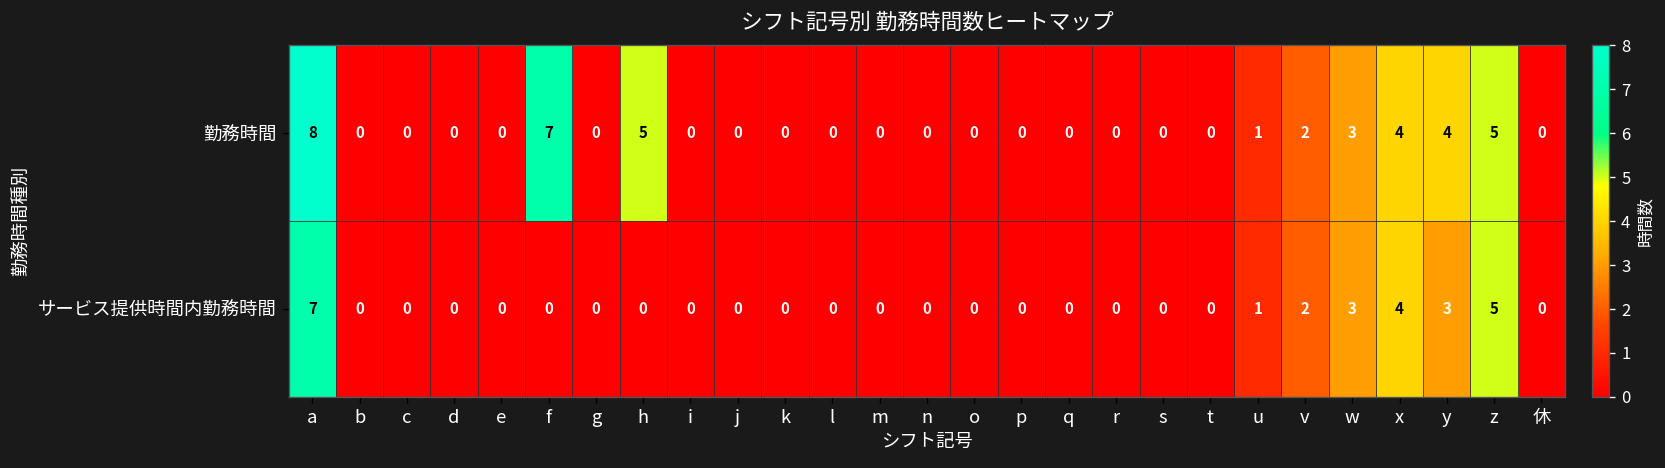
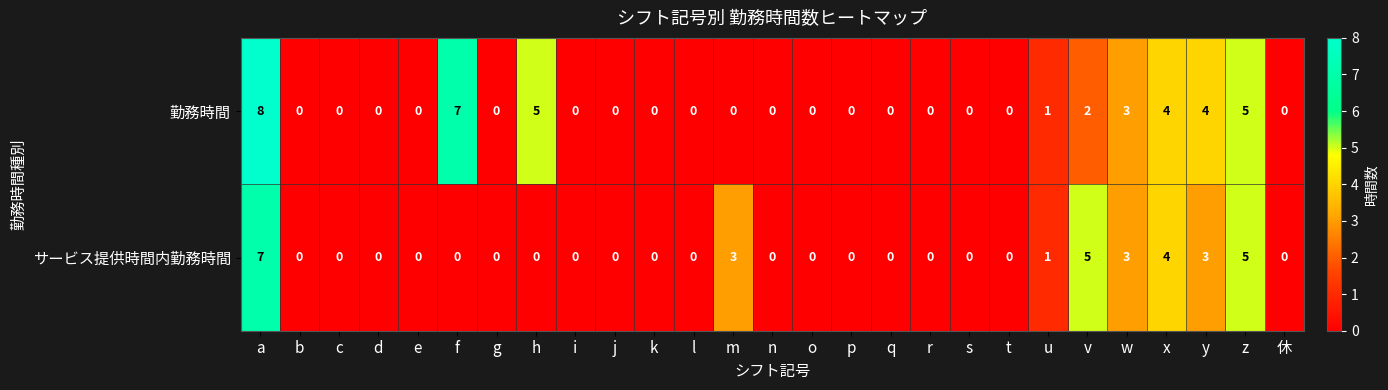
サービス提供時間内勤務時間, m: 0 -> 3
サービス提供時間内勤務時間, v: 2 -> 5
